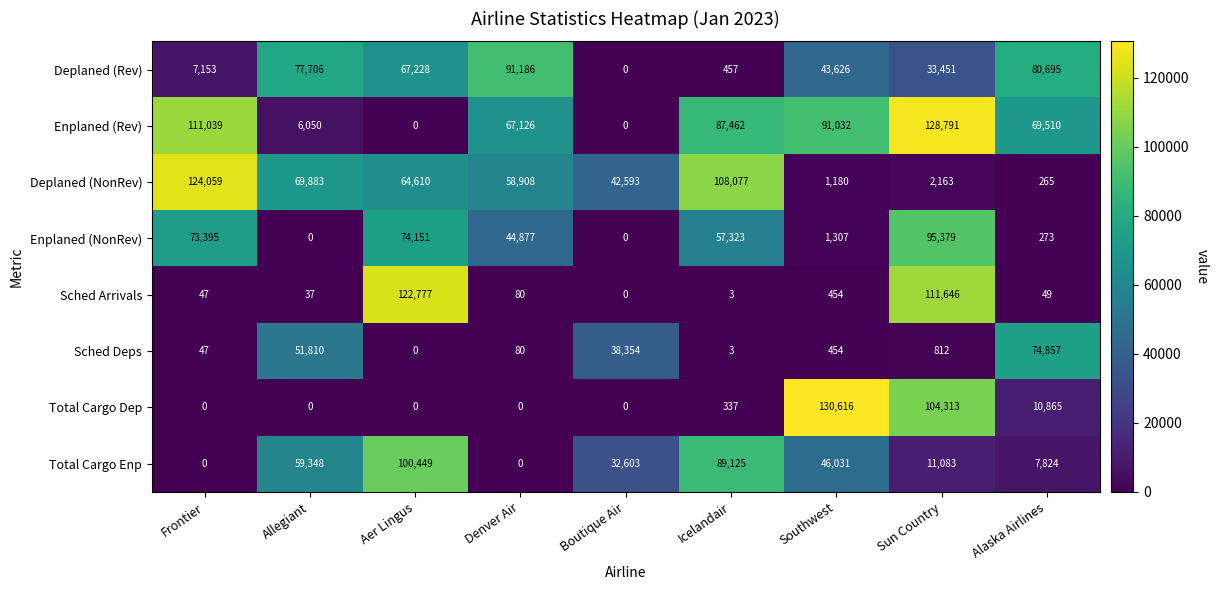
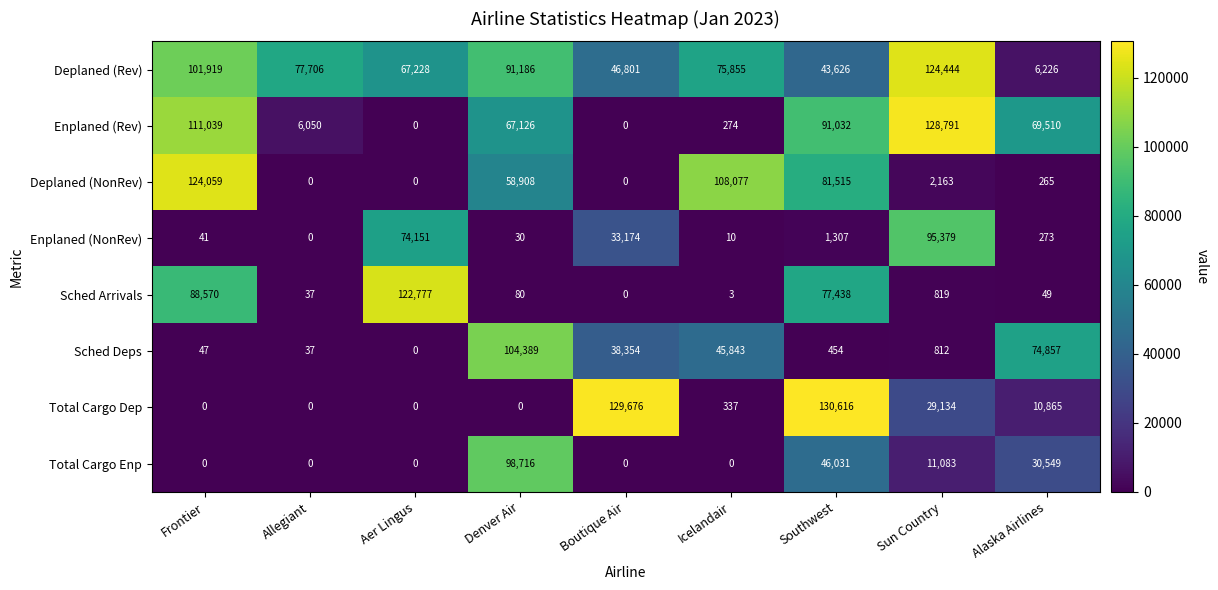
Deplaned (Rev), Frontier: 7,153 -> 101,919
Deplaned (Rev), Boutique Air: 0 -> 46,801
Deplaned (Rev), Icelandair: 457 -> 75,855
Deplaned (Rev), Sun Country: 33,451 -> 124,444
Deplaned (Rev), Alaska Airlines: 80,695 -> 6,226
Enplaned (Rev), Icelandair: 87,462 -> 274
Deplaned (NonRev), Allegiant: 69,883 -> 0
Deplaned (NonRev), Aer Lingus: 64,610 -> 0
Deplaned (NonRev), Boutique Air: 42,593 -> 0
Deplaned (NonRev), Southwest: 1,180 -> 81,515
Enplaned (NonRev), Frontier: 73,395 -> 41
Enplaned (NonRev), Denver Air: 44,877 -> 30
Enplaned (NonRev), Boutique Air: 0 -> 33,174
Enplaned (NonRev), Icelandair: 57,323 -> 10
Sched Arrivals, Frontier: 47 -> 88,570
Sched Arrivals, Southwest: 454 -> 77,438
Sched Arrivals, Sun Country: 111,646 -> 819
Sched Deps, Allegiant: 51,810 -> 37
Sched Deps, Denver Air: 80 -> 104,389
Sched Deps, Icelandair: 3 -> 45,843
Total Cargo Dep, Boutique Air: 0 -> 129,676
Total Cargo Dep, Sun Country: 104,313 -> 29,134
Total Cargo Enp, Allegiant: 59,348 -> 0
Total Cargo Enp, Aer Lingus: 100,449 -> 0
Total Cargo Enp, Denver Air: 0 -> 98,716
Total Cargo Enp, Boutique Air: 32,603 -> 0
Total Cargo Enp, Icelandair: 89,125 -> 0
Total Cargo Enp, Alaska Airlines: 7,824 -> 30,549
